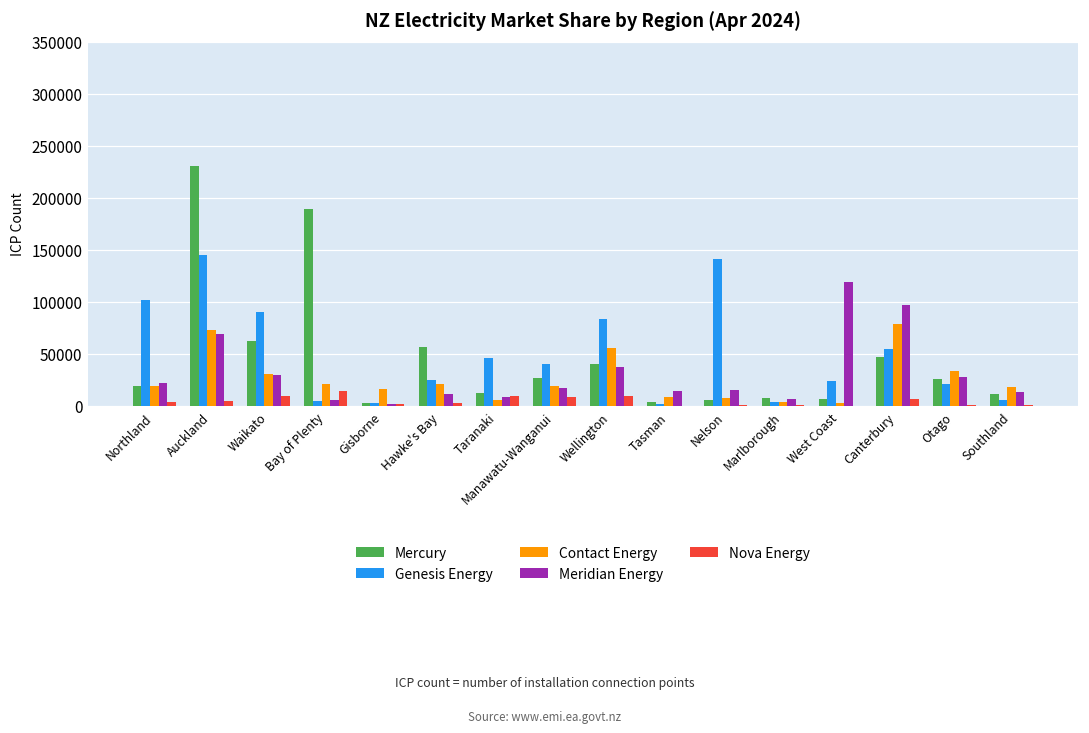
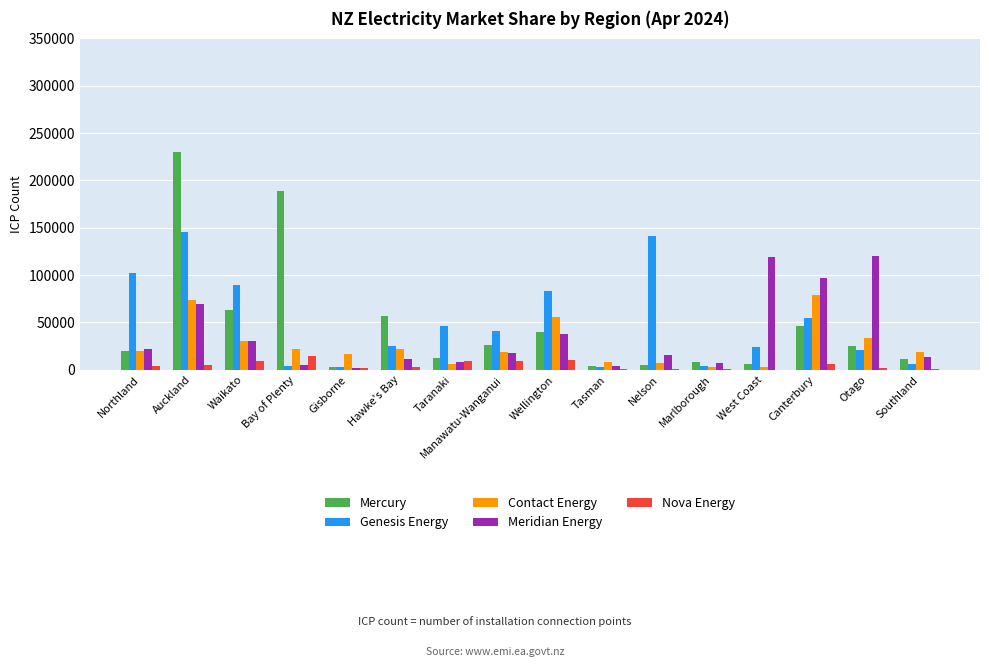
Meridian Energy, Tasman: 10000 -> 0
Meridian Energy, Otago: 30000 -> 120000
